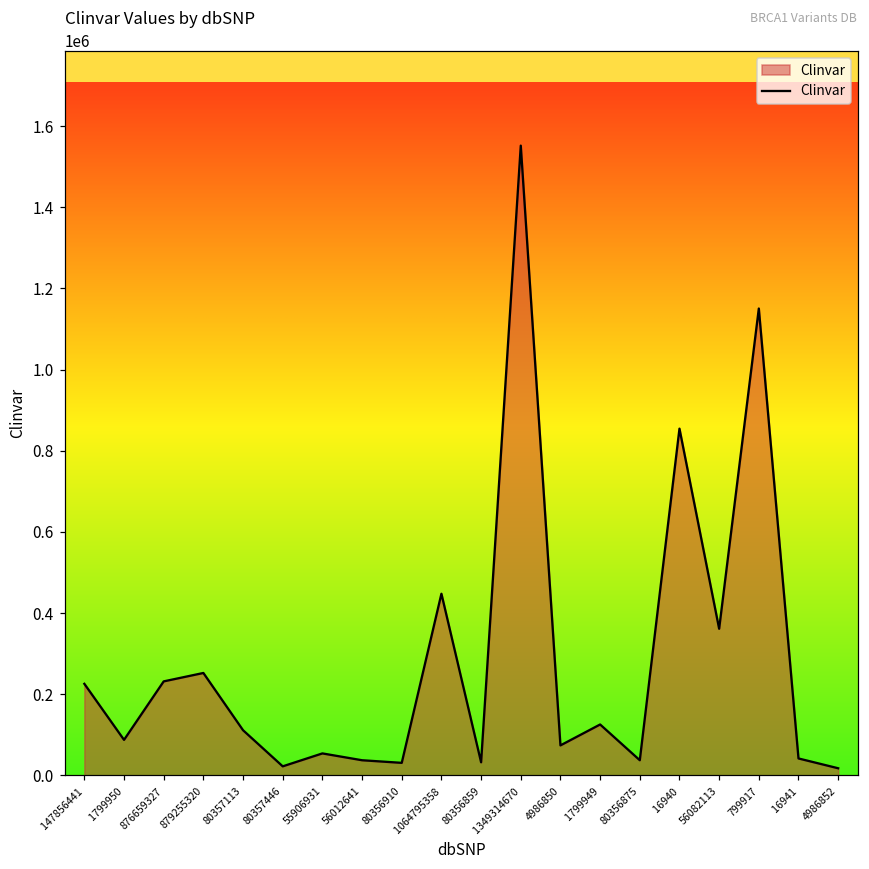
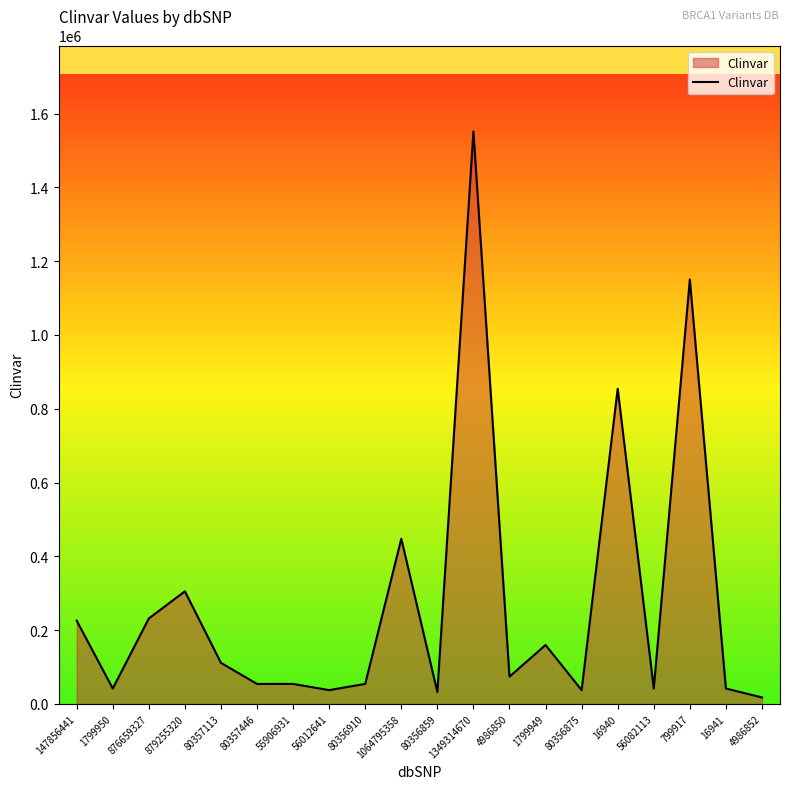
1799950: 90000 -> 40000
879255320: 250000 -> 310000
80357446: 20000 -> 50000
80356910: 30000 -> 50000
1799949: 130000 -> 160000
56082113: 360000 -> 40000
